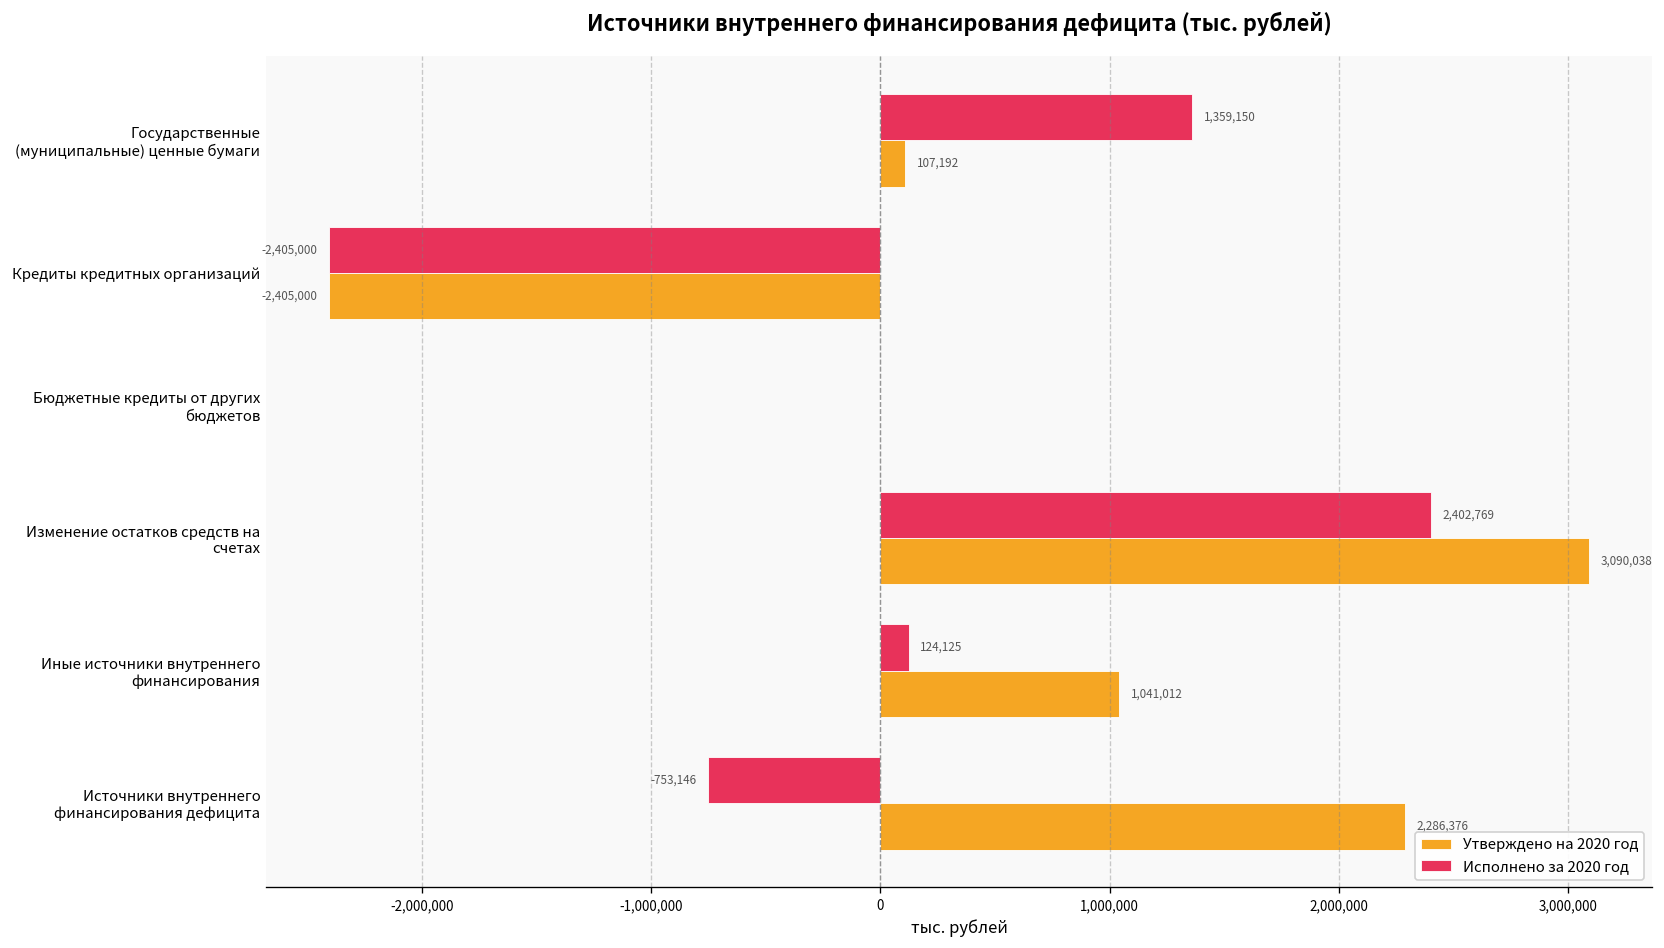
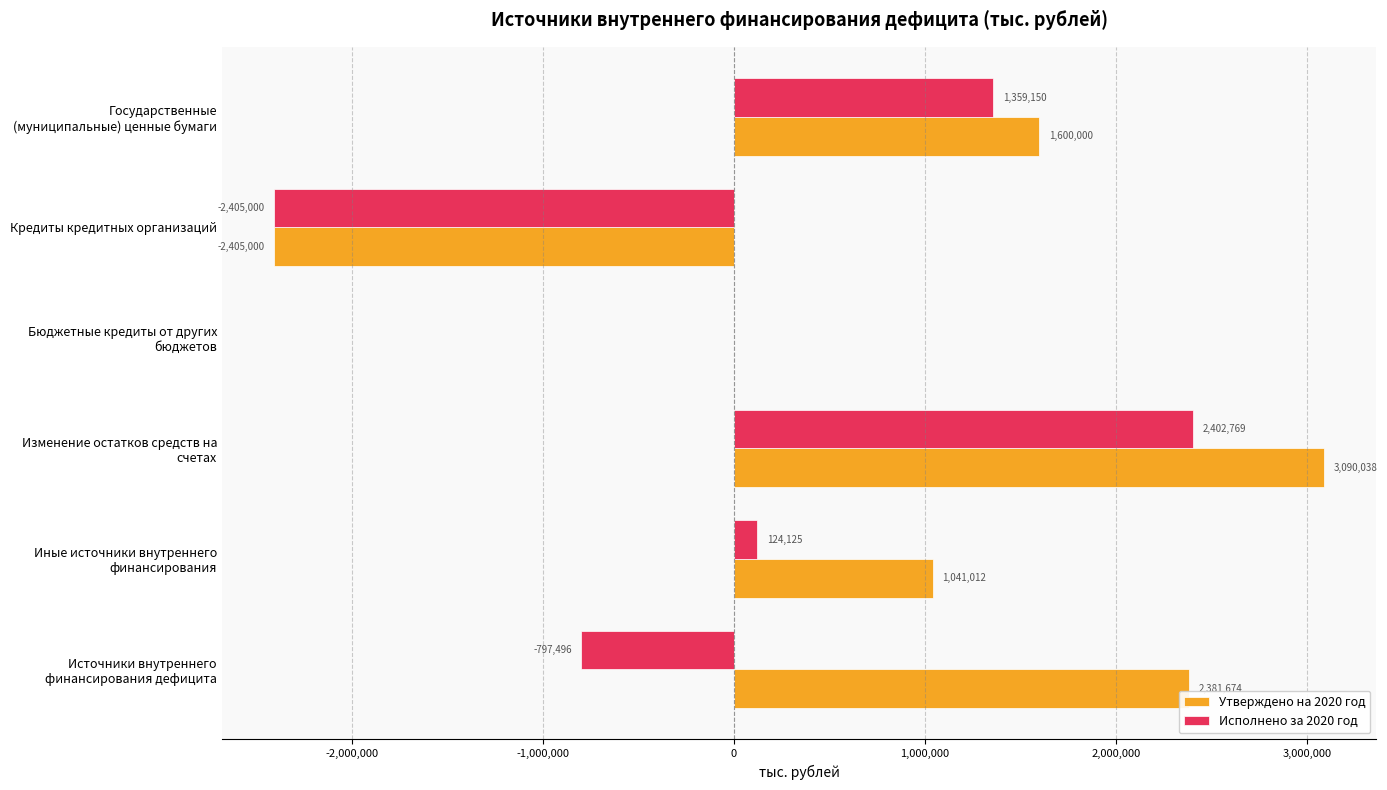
Утверждено на 2020 год, Государственные (муниципальные) ценные бумаги: 107,192 -> 1,600,000
Исполнено за 2020 год, Источники внутреннего финансирования дефицита: -753,146 -> -797,496
Утверждено на 2020 год, Источники внутреннего финансирования дефицита: 2,290,000 -> 2,380,000
